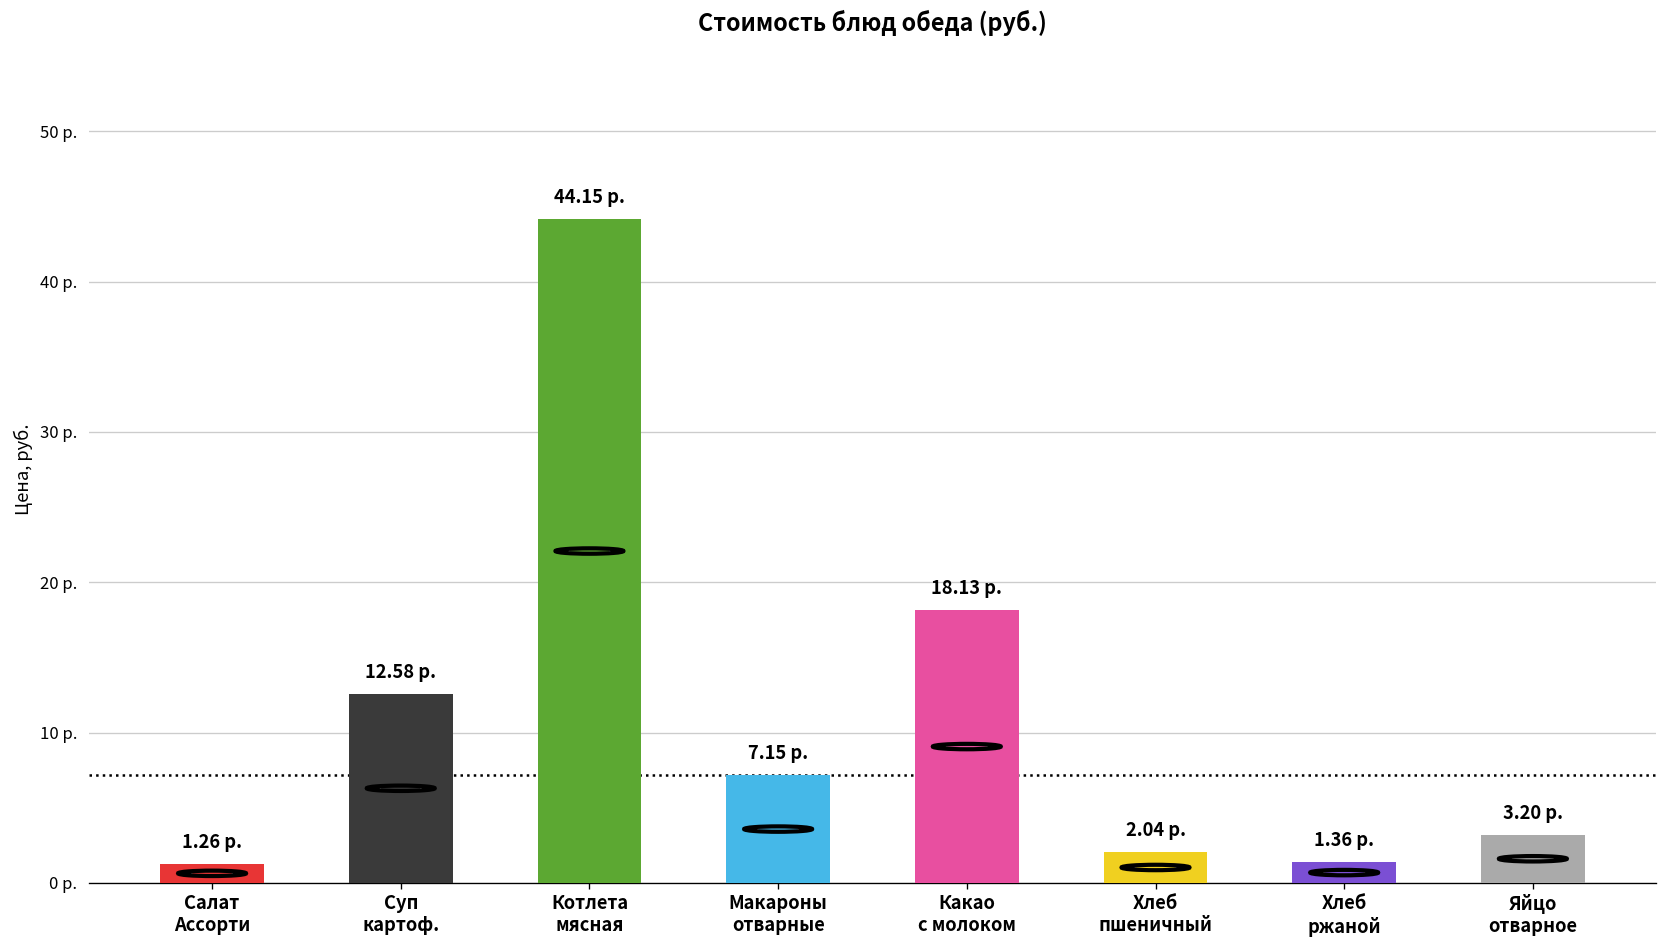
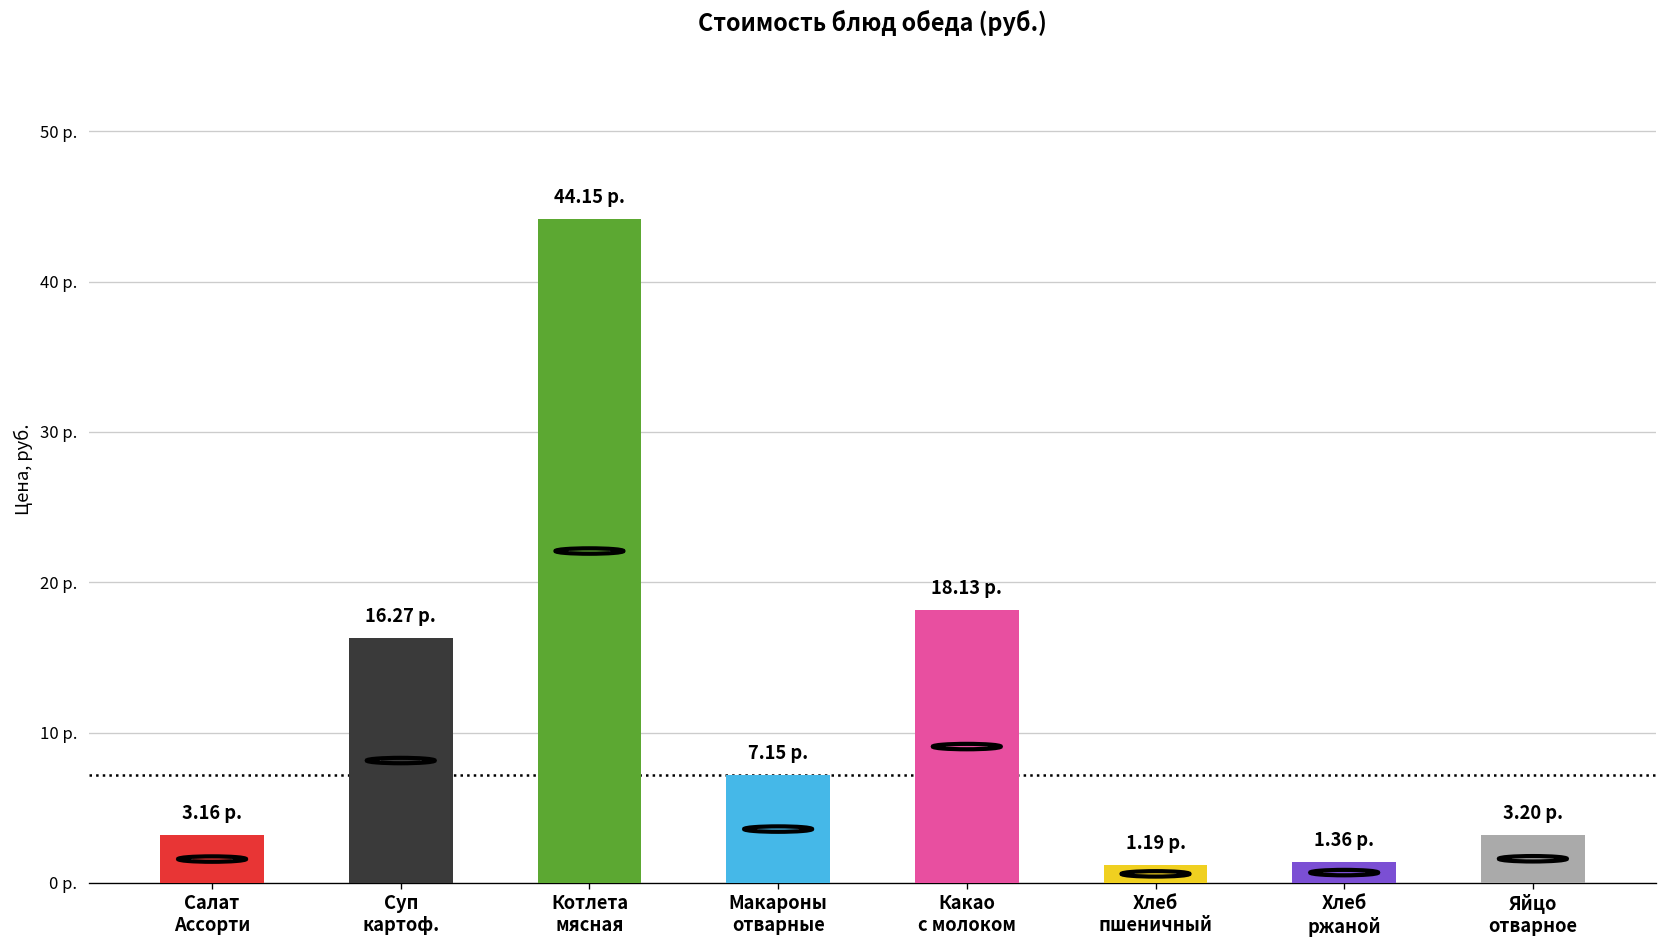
Салат Ассорти: 1.26 -> 3.16
Суп картоф.: 12.58 -> 16.27
Хлеб пшеничный: 2.04 -> 1.19
